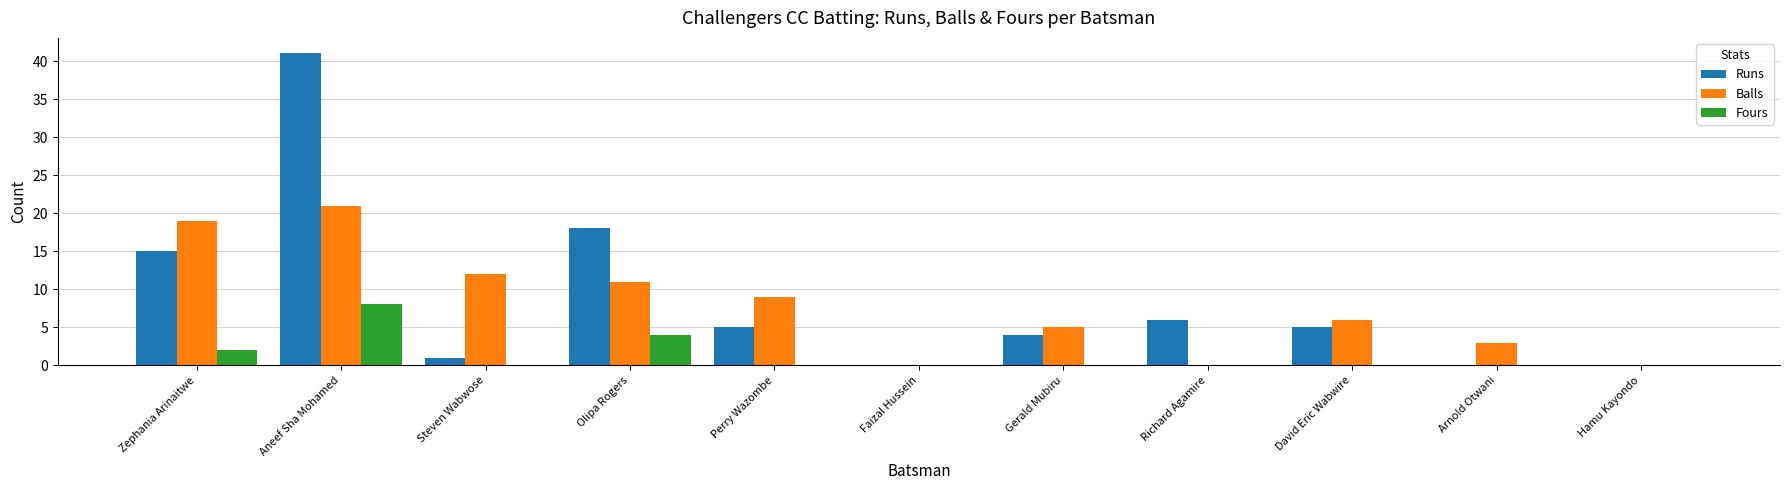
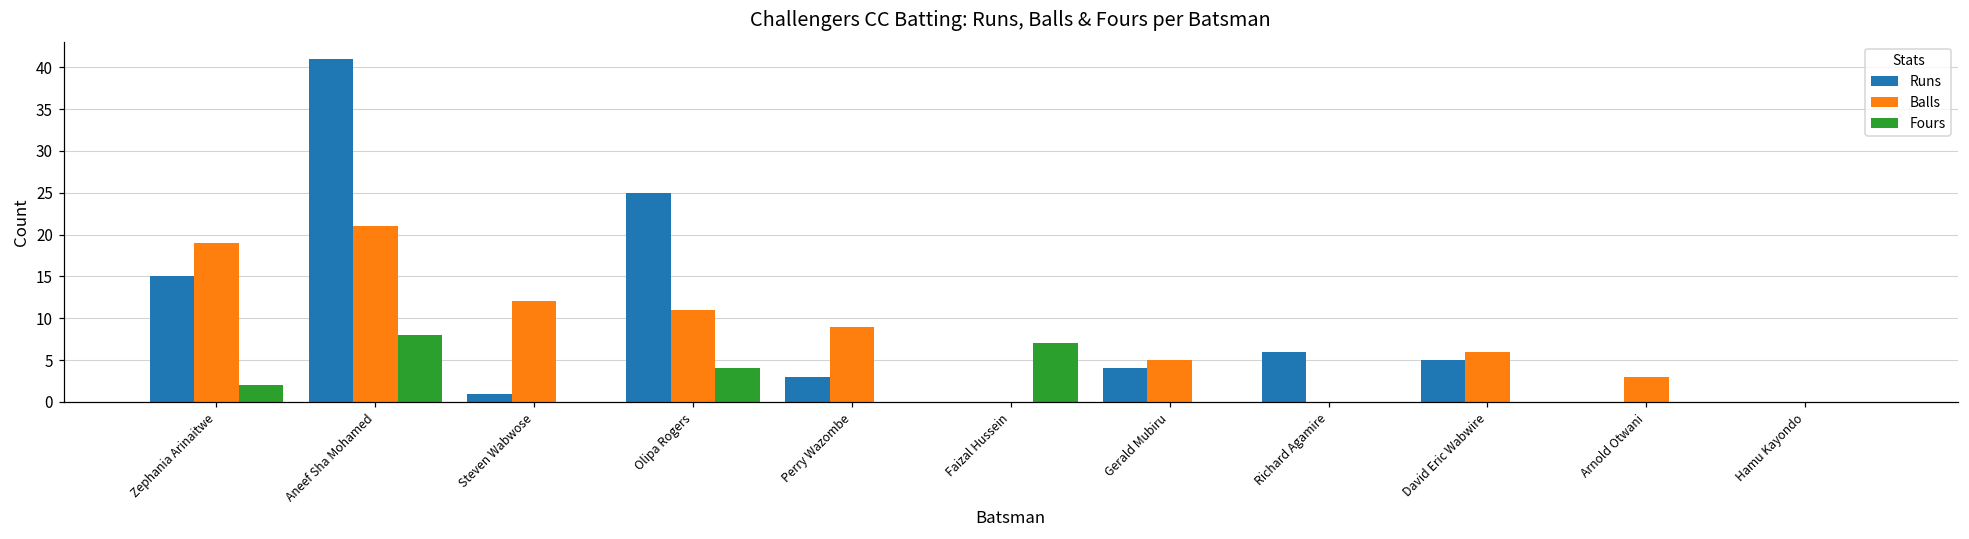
Runs, Olipa Rogers: 18 -> 25
Runs, Perry Wazombe: 5 -> 3
Fours, Faizal Hussein: 0 -> 7
